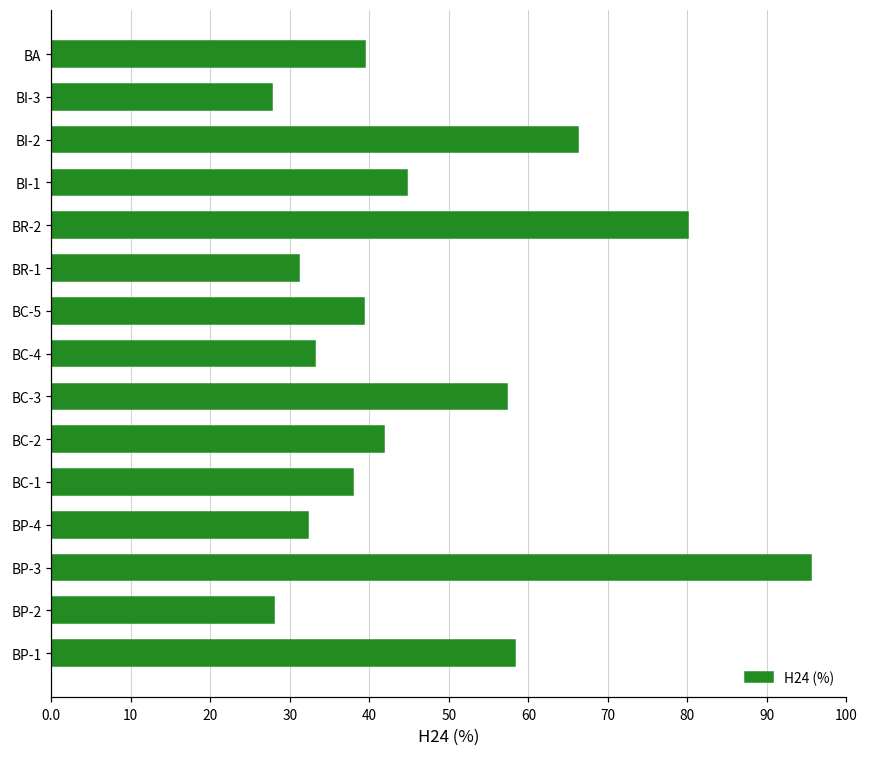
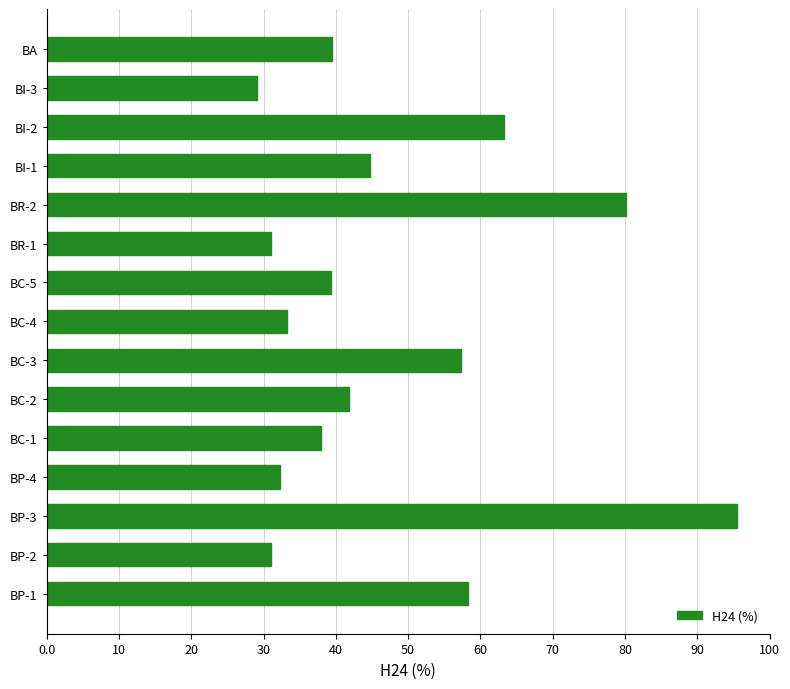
BI-3: 28 -> 29
BI-2: 66 -> 63
BP-2: 28 -> 31
